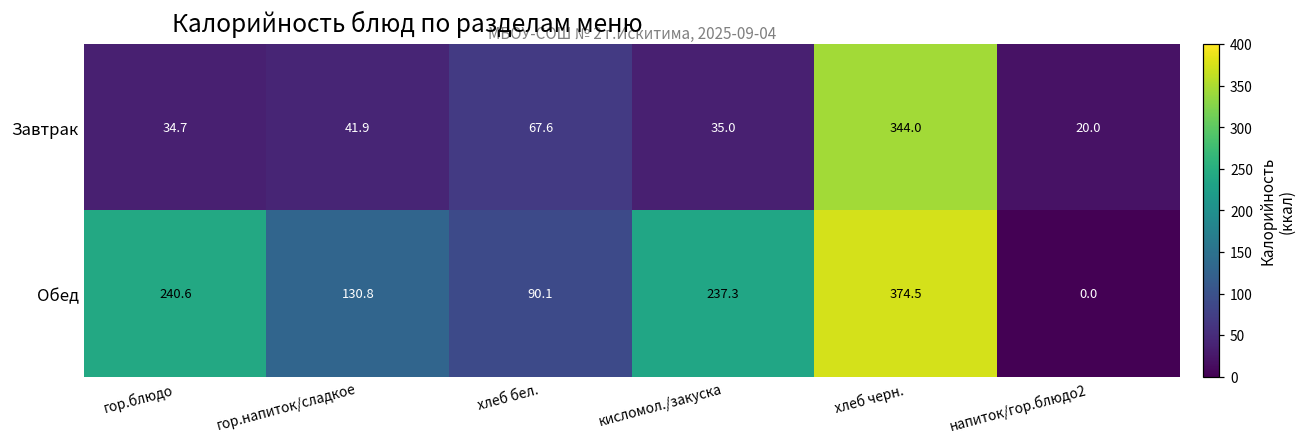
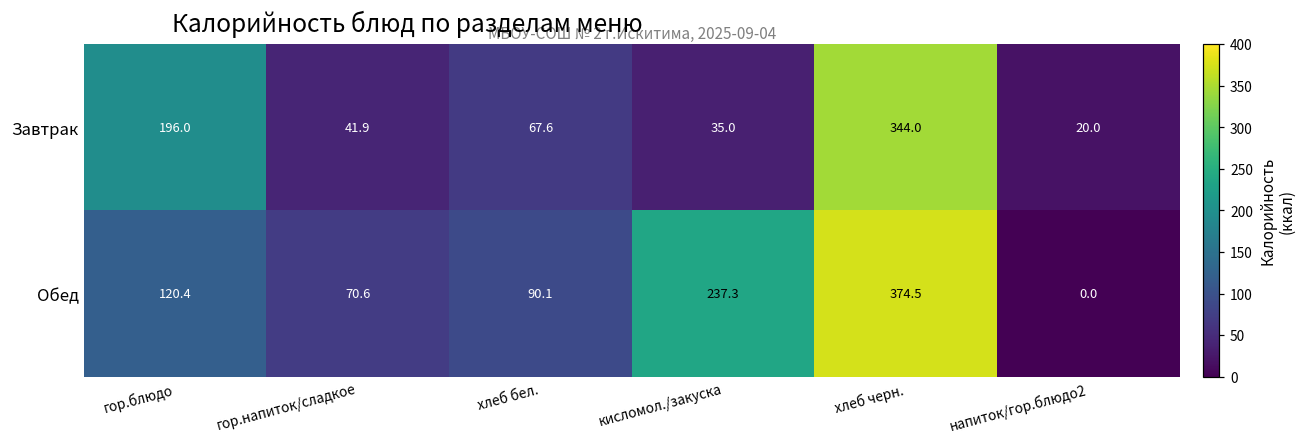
Завтрак, гор.блюдо: 34.7 -> 196.0
Обед, гор.блюдо: 240.6 -> 120.4
Обед, гор.напиток/сладкое: 130.8 -> 70.6
